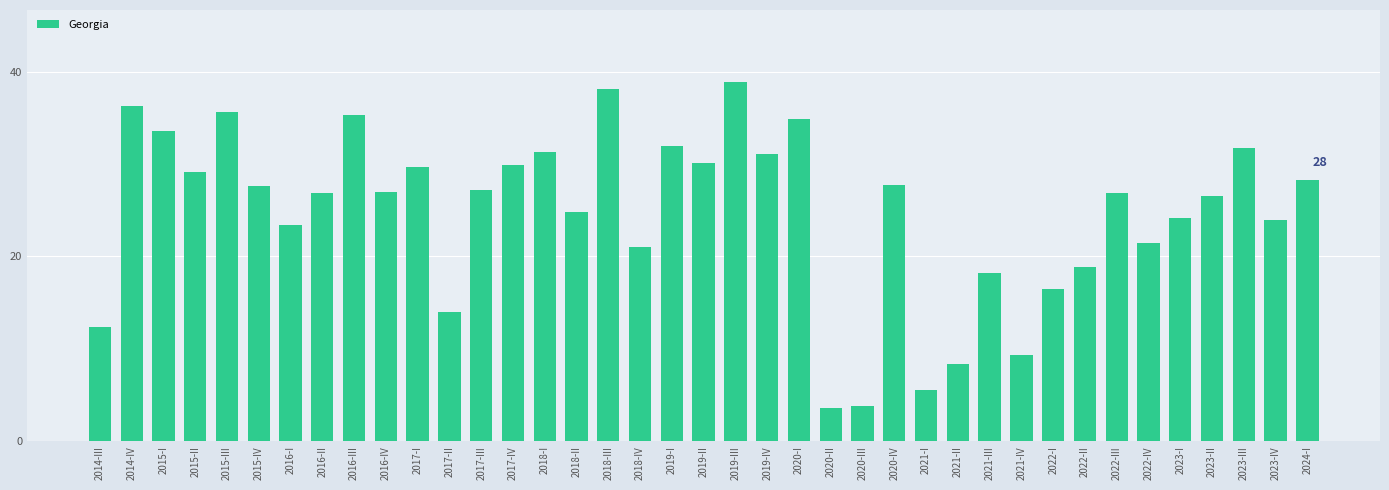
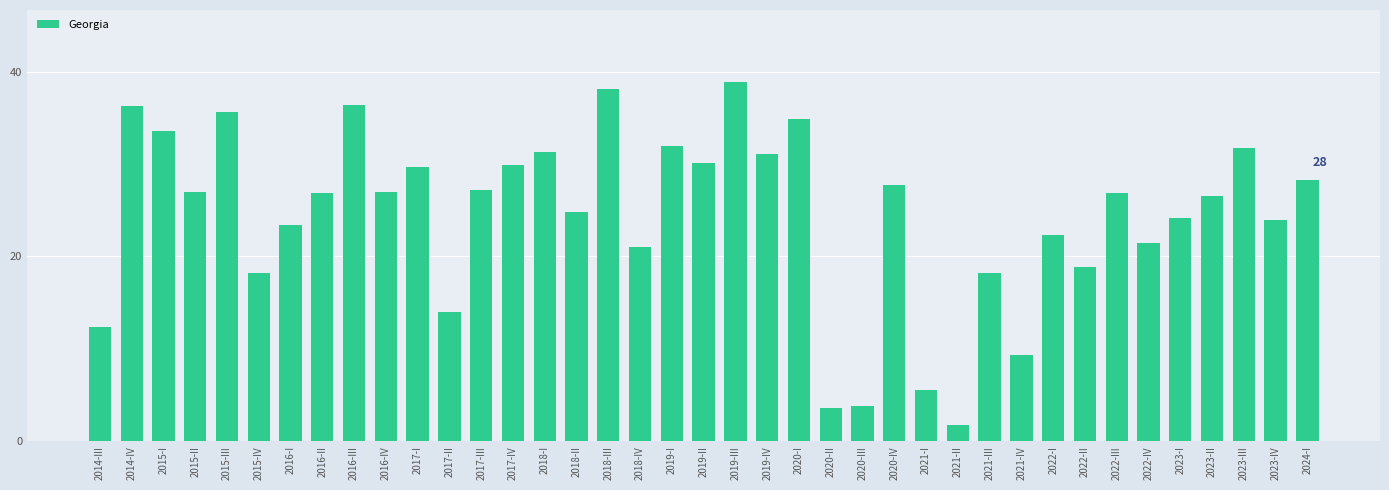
2015-II: 29 -> 27
2015-IV: 28 -> 18
2016-III: 35 -> 36
2021-II: 8 -> 2
2022-I: 17 -> 22
